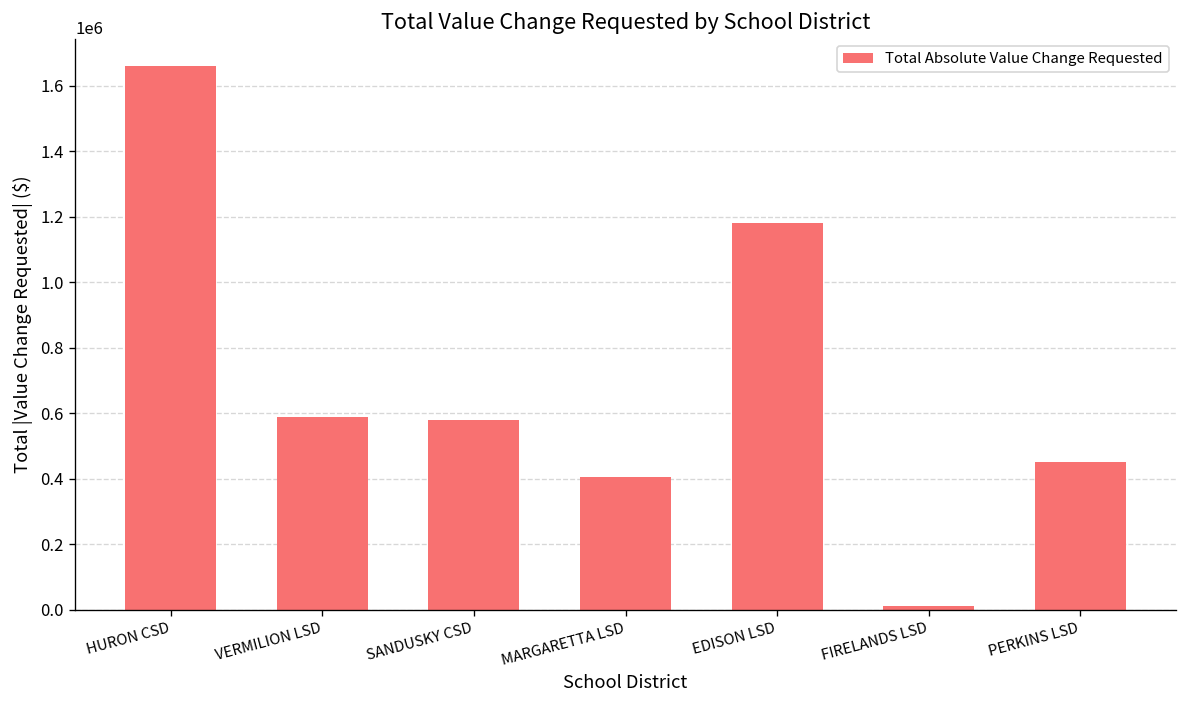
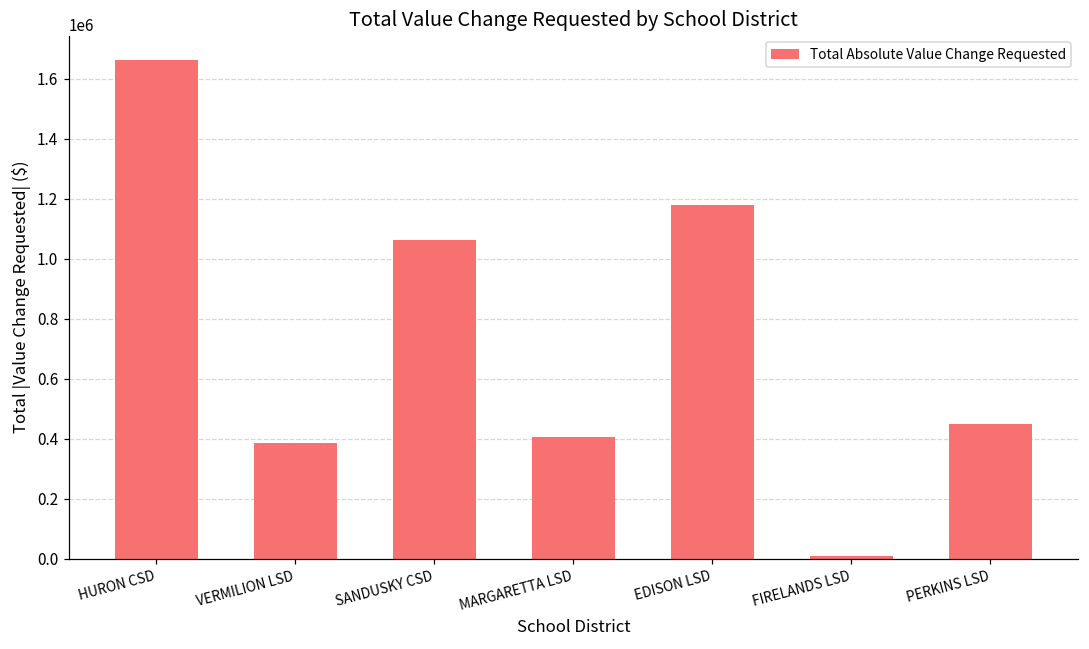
VERMILION LSD: 590000 -> 390000
SANDUSKY CSD: 580000 -> 1060000
